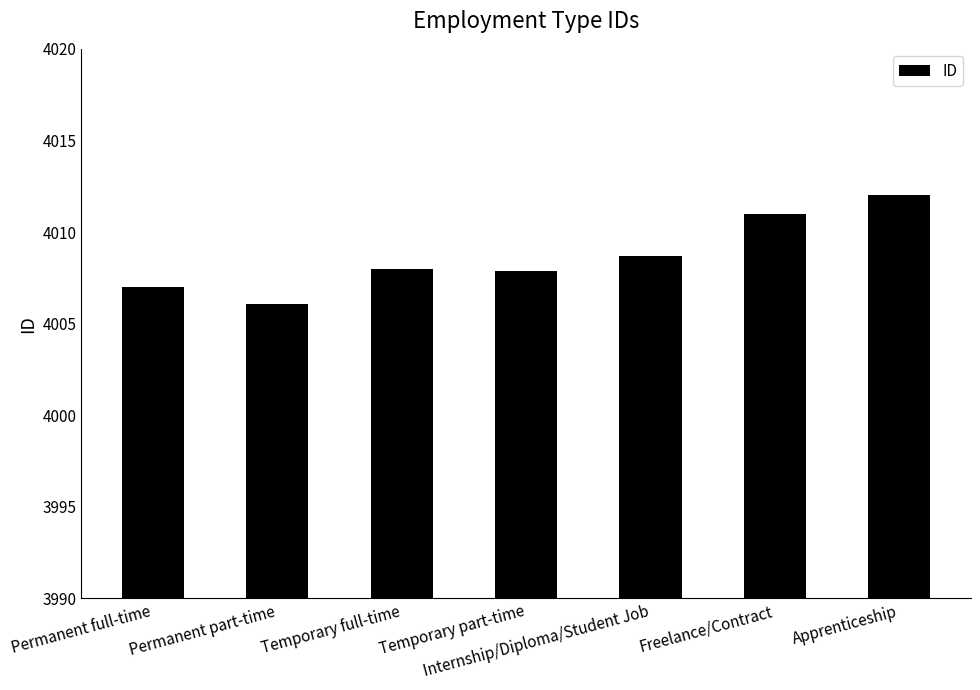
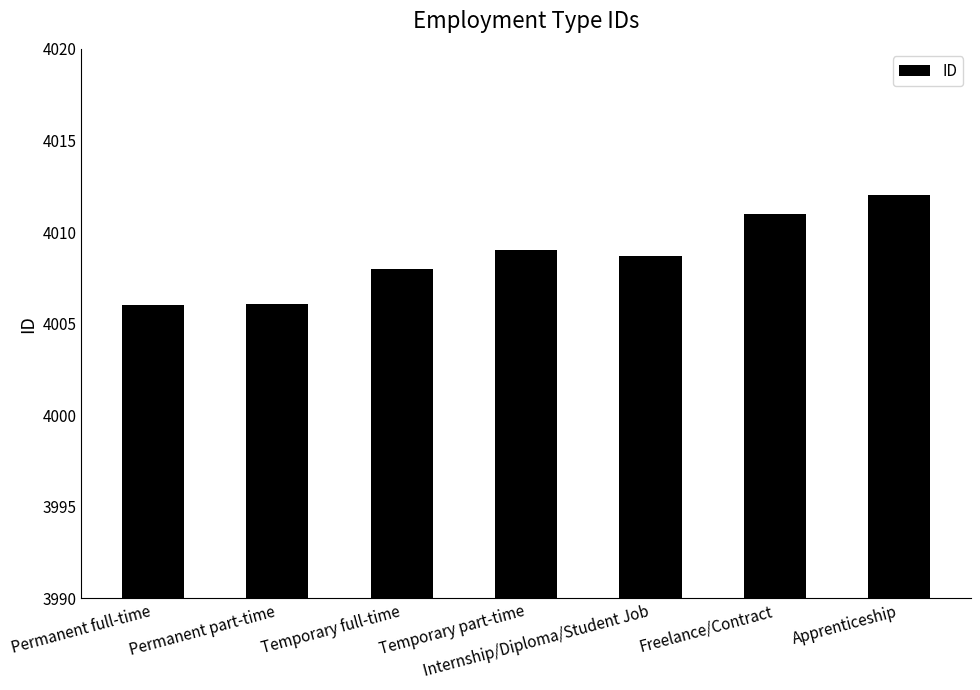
Permanent full-time: 4007 -> 4006
Temporary part-time: 4007.9 -> 4009.0
